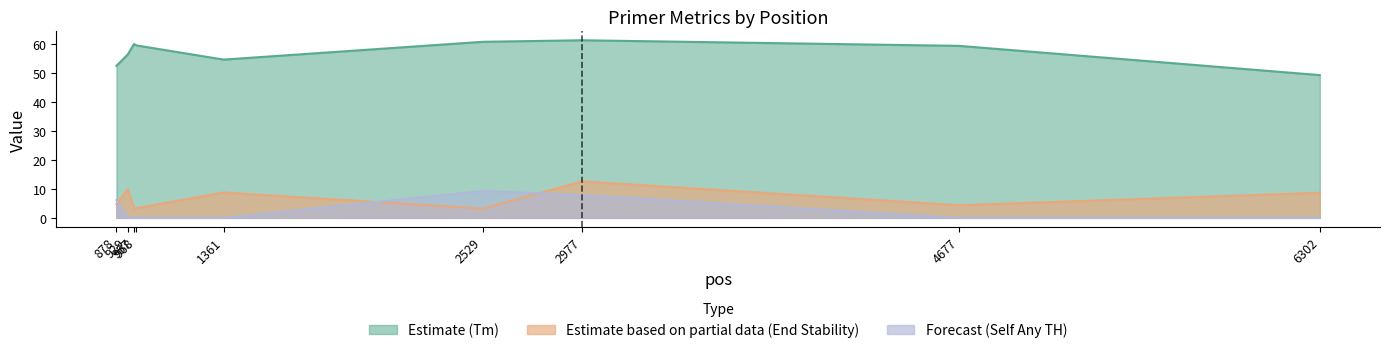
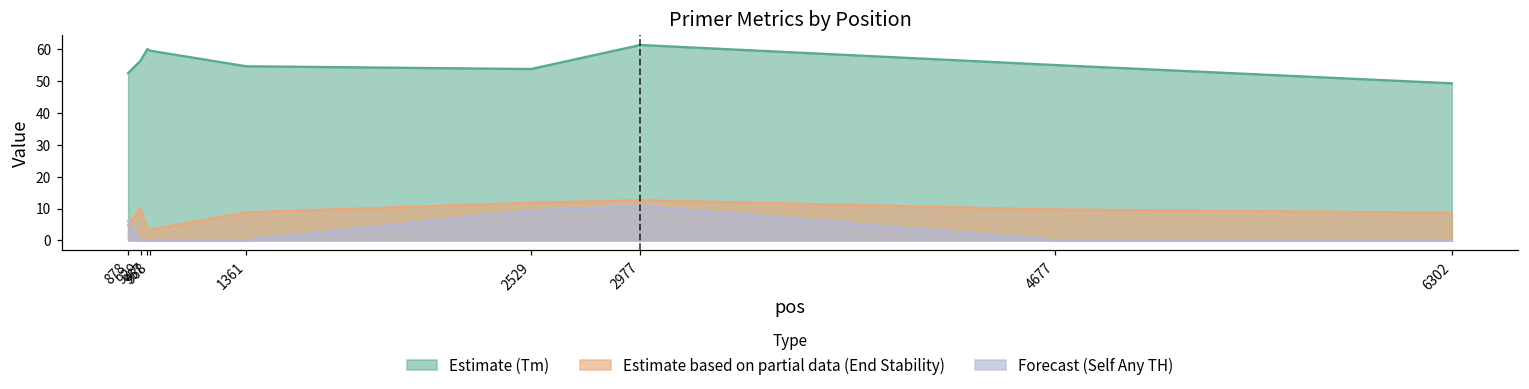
Estimate (Tm), 2529: 61 -> 54
Estimate based on partial data (End Stability), 2529: 3 -> 12
Forecast (Self Any TH), 2977: 8 -> 11
Estimate (Tm), 4677: 59 -> 55
Estimate based on partial data (End Stability), 4677: 4 -> 10
